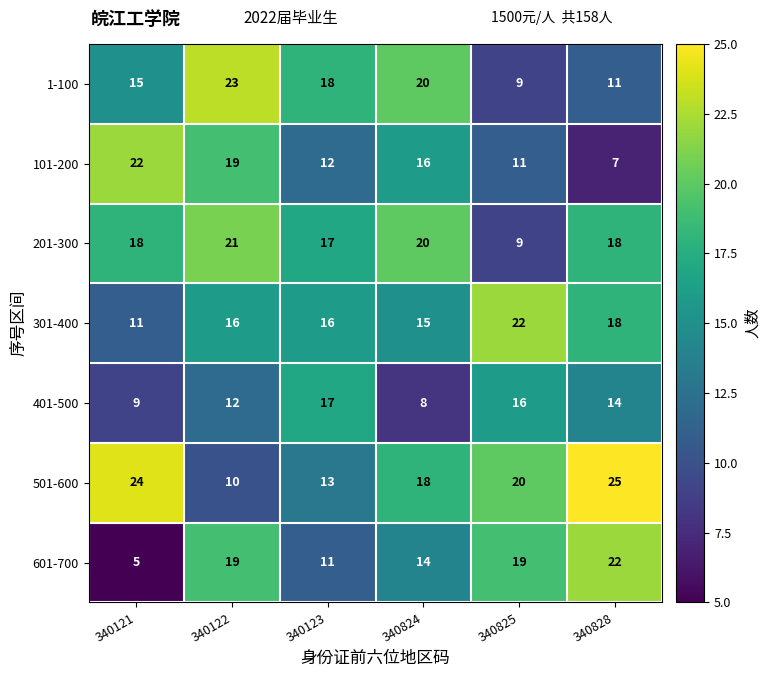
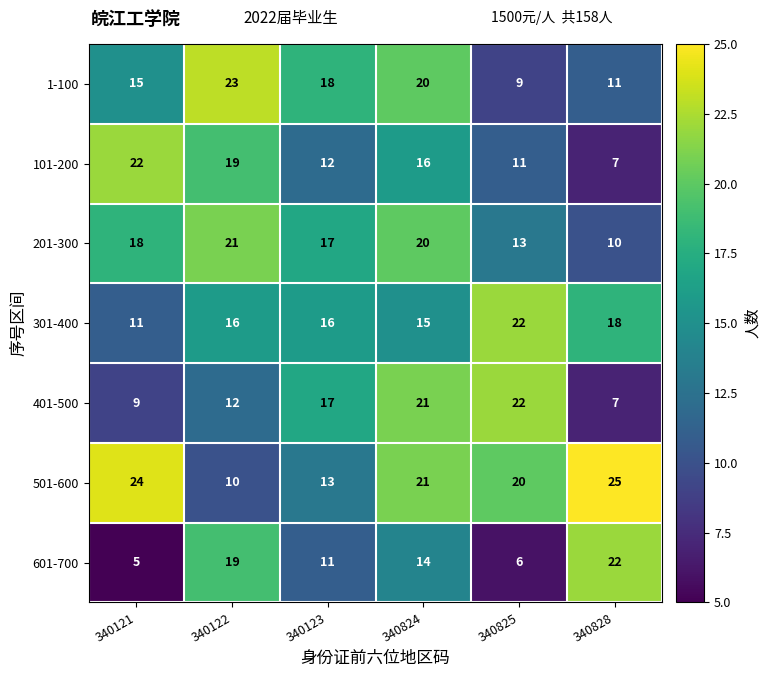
201-300, 340825: 9 -> 13
201-300, 340828: 18 -> 10
401-500, 340824: 8 -> 21
401-500, 340825: 16 -> 22
401-500, 340828: 14 -> 7
501-600, 340824: 18 -> 21
601-700, 340825: 19 -> 6
